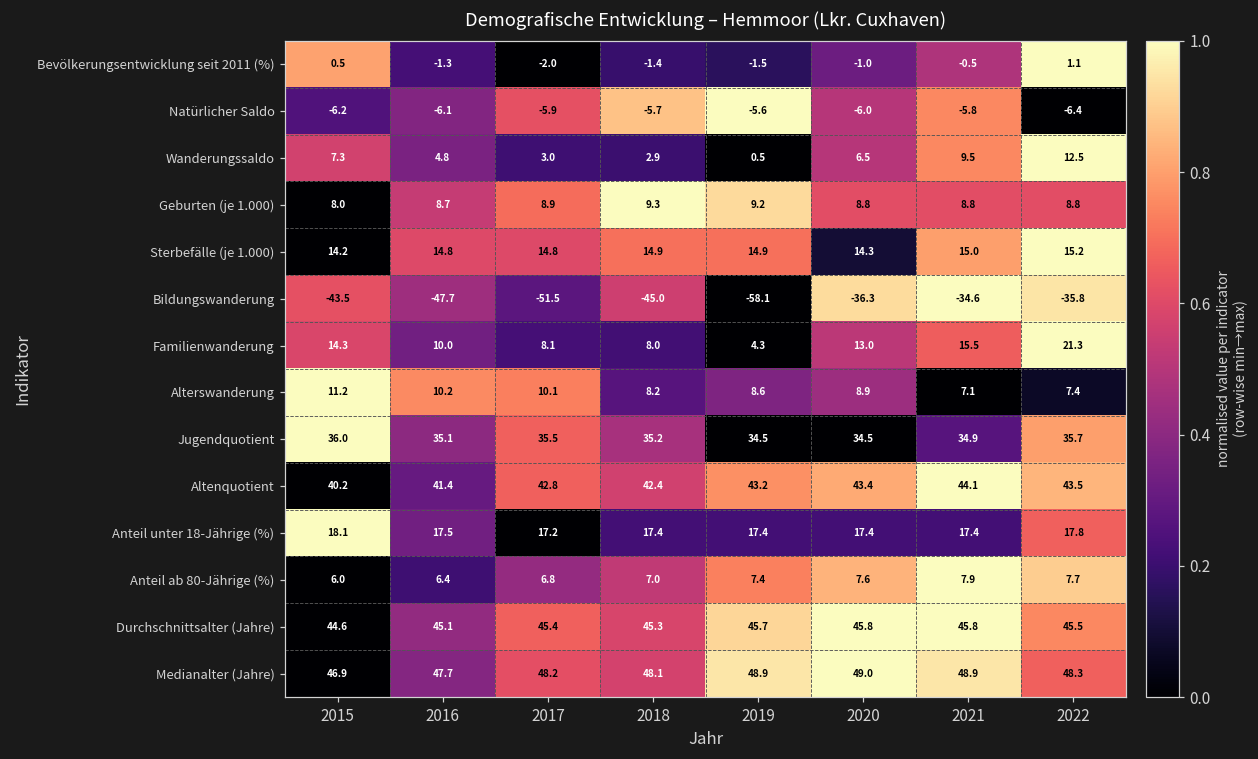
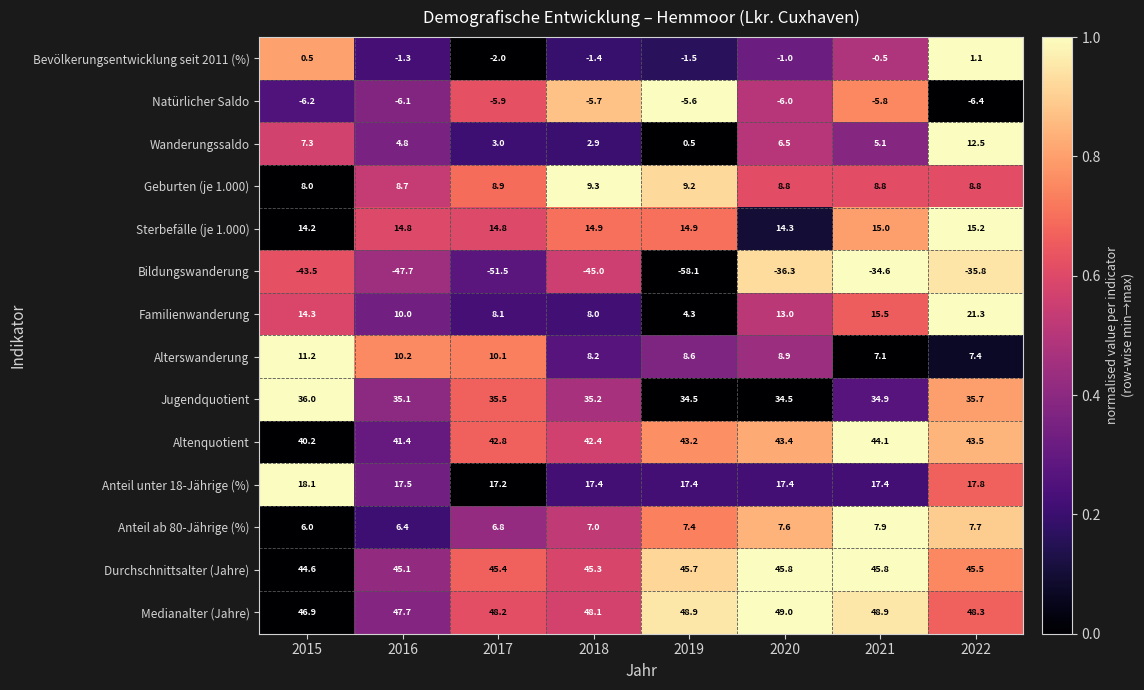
Wanderungssaldo, 2021: 9.5 -> 5.1
